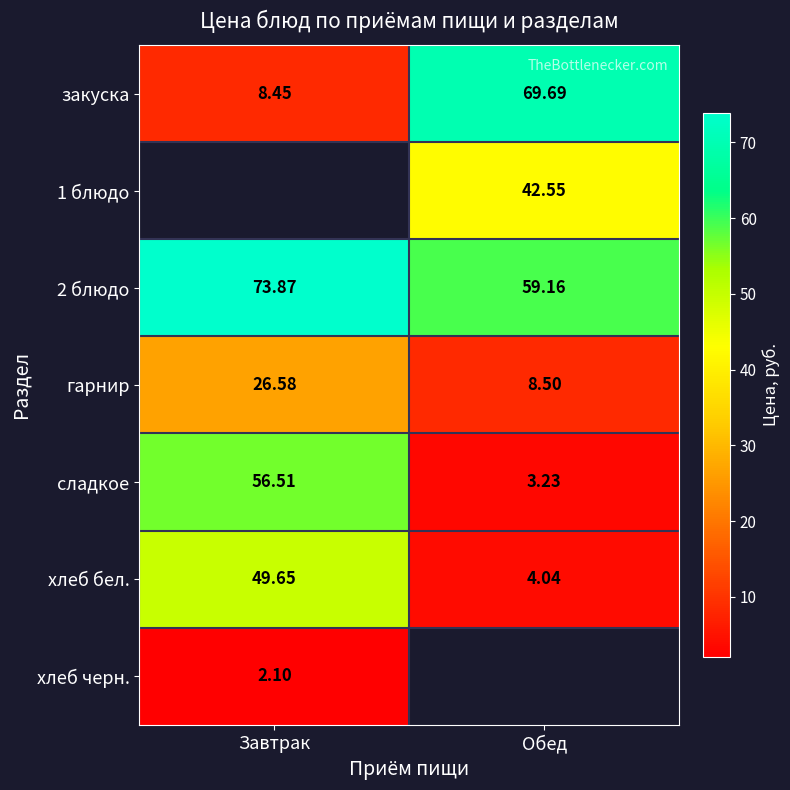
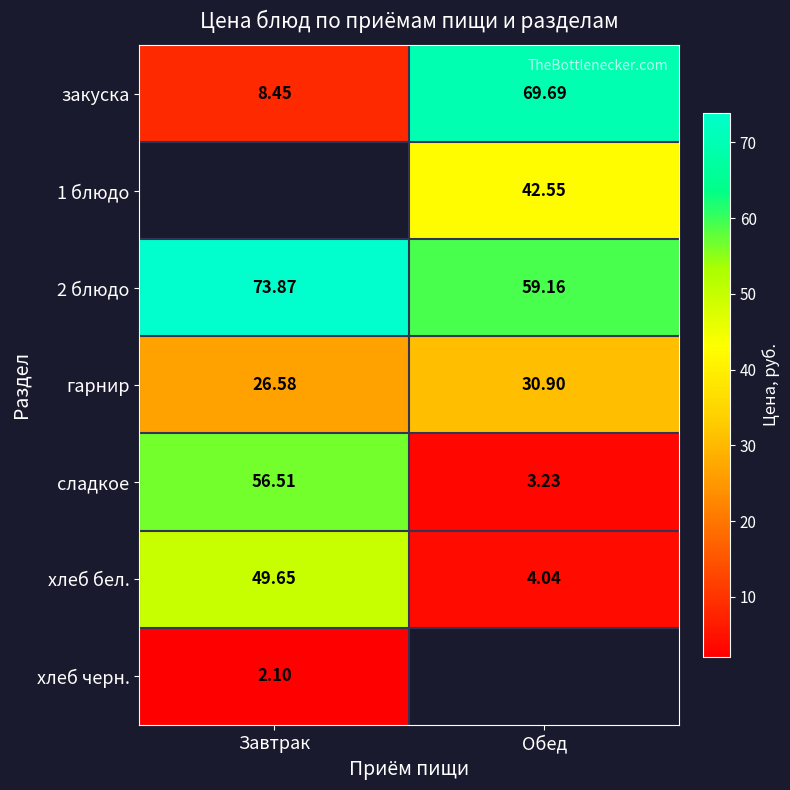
гарнир, Обед: 8.50 -> 30.90
